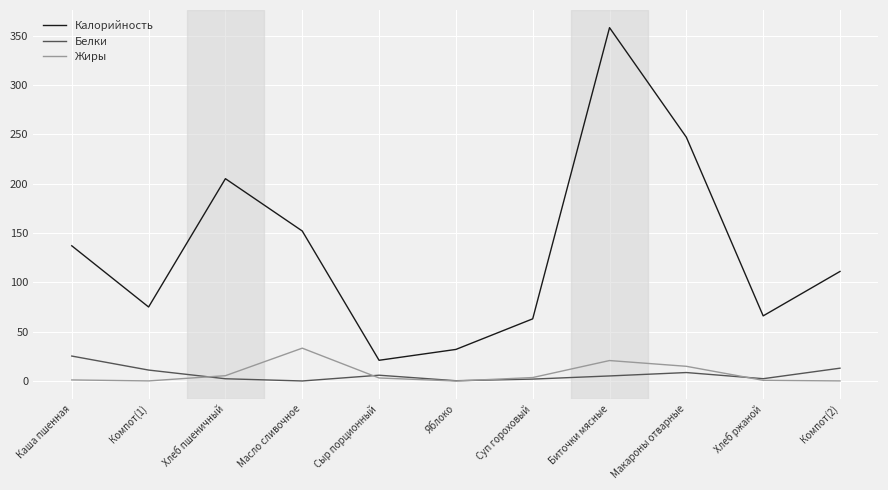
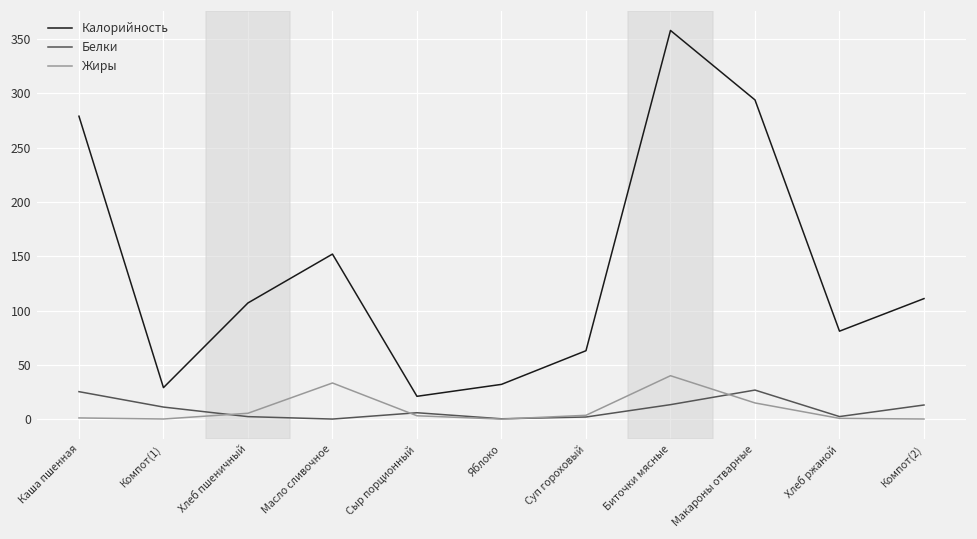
Калорийность, Каша пшенная: 140 -> 280
Калорийность, Компот(1): 80 -> 30
Калорийность, Хлеб пшеничный: 210 -> 110
Белки, Биточки мясные: 5 -> 13
Жиры, Биточки мясные: 20 -> 40
Калорийность, Макароны отварные: 250 -> 290
Белки, Макароны отварные: 10 -> 30
Калорийность, Хлеб ржаной: 70 -> 80
